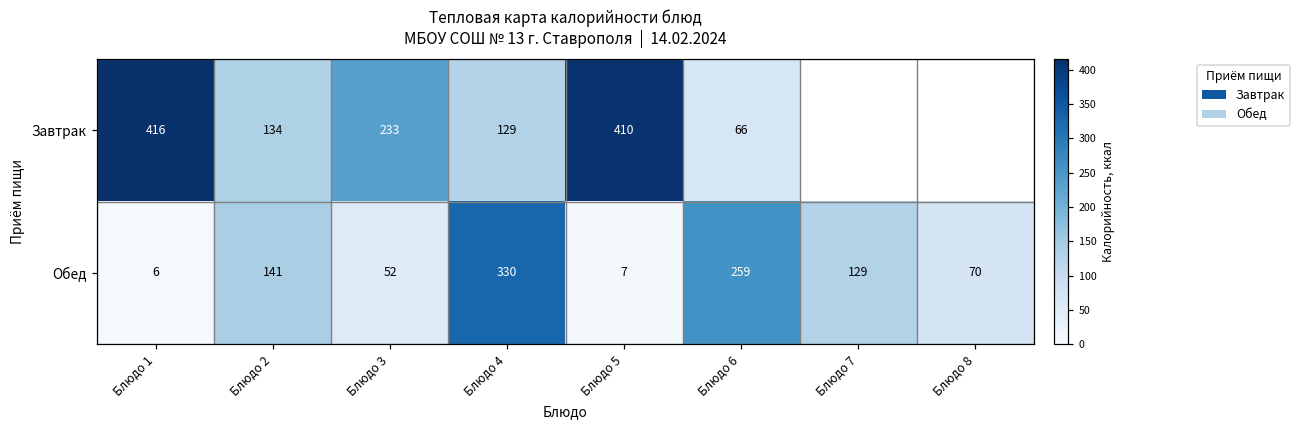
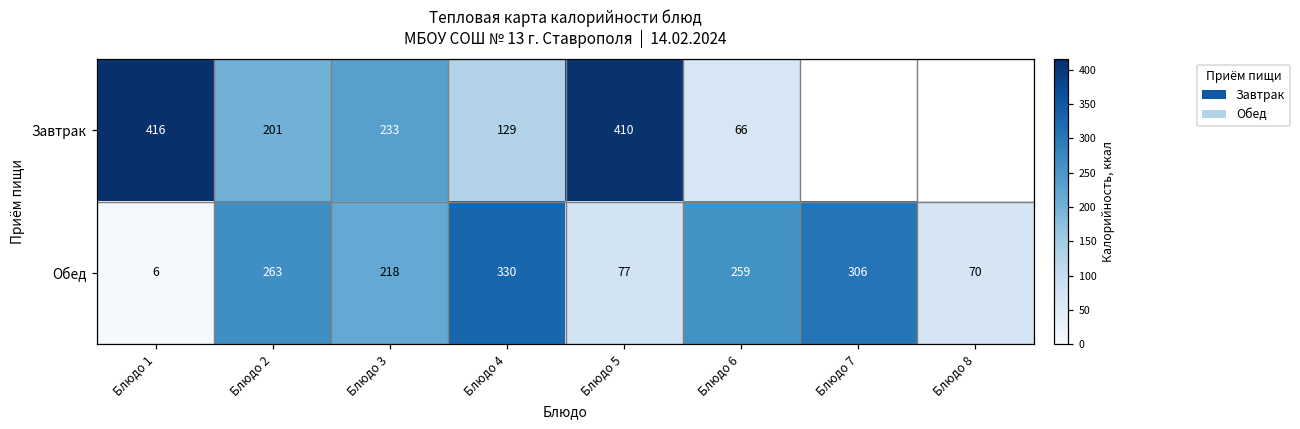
Завтрак, Блюдо 2: 134 -> 201
Обед, Блюдо 2: 141 -> 263
Обед, Блюдо 3: 52 -> 218
Обед, Блюдо 5: 7 -> 77
Обед, Блюдо 7: 129 -> 306
